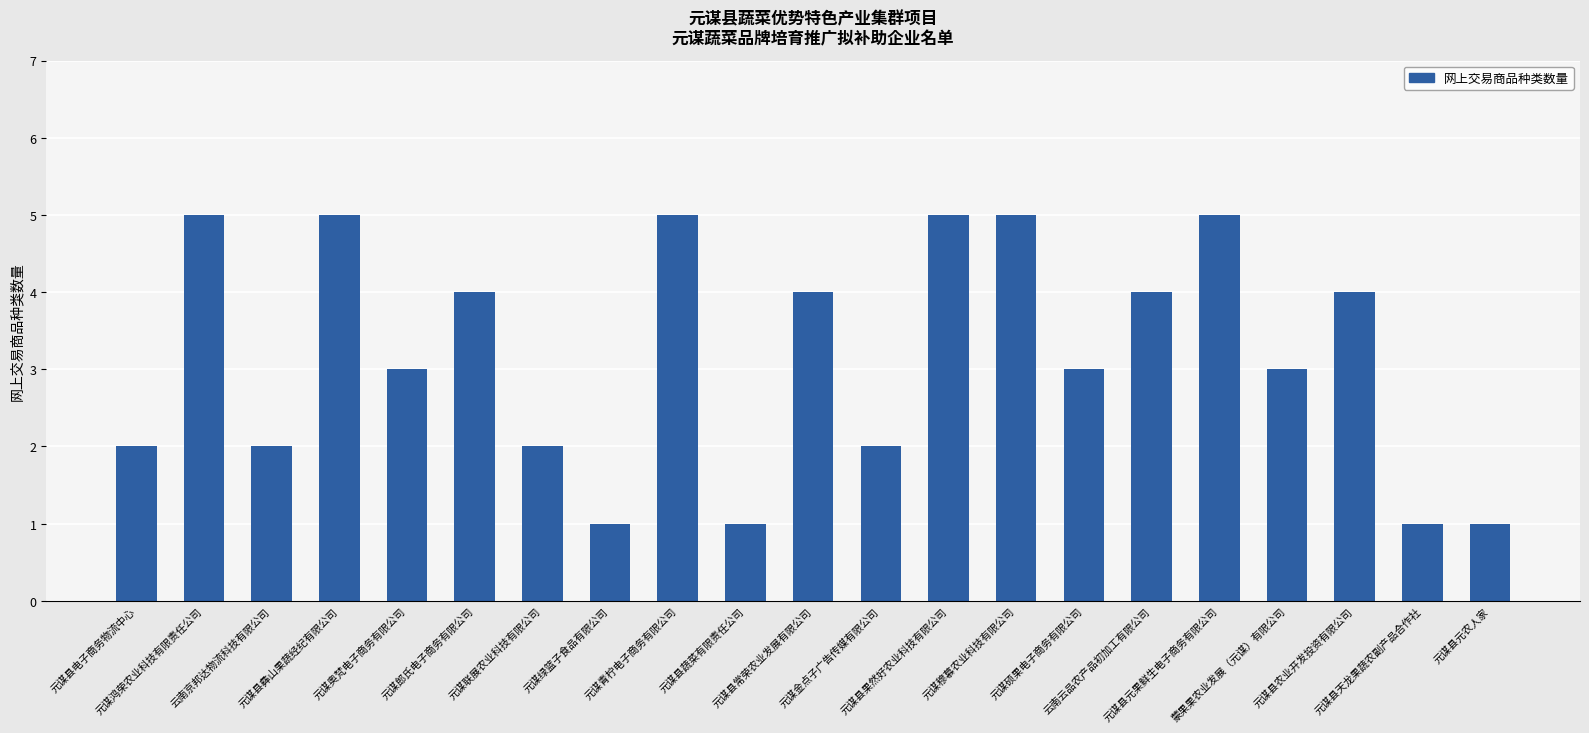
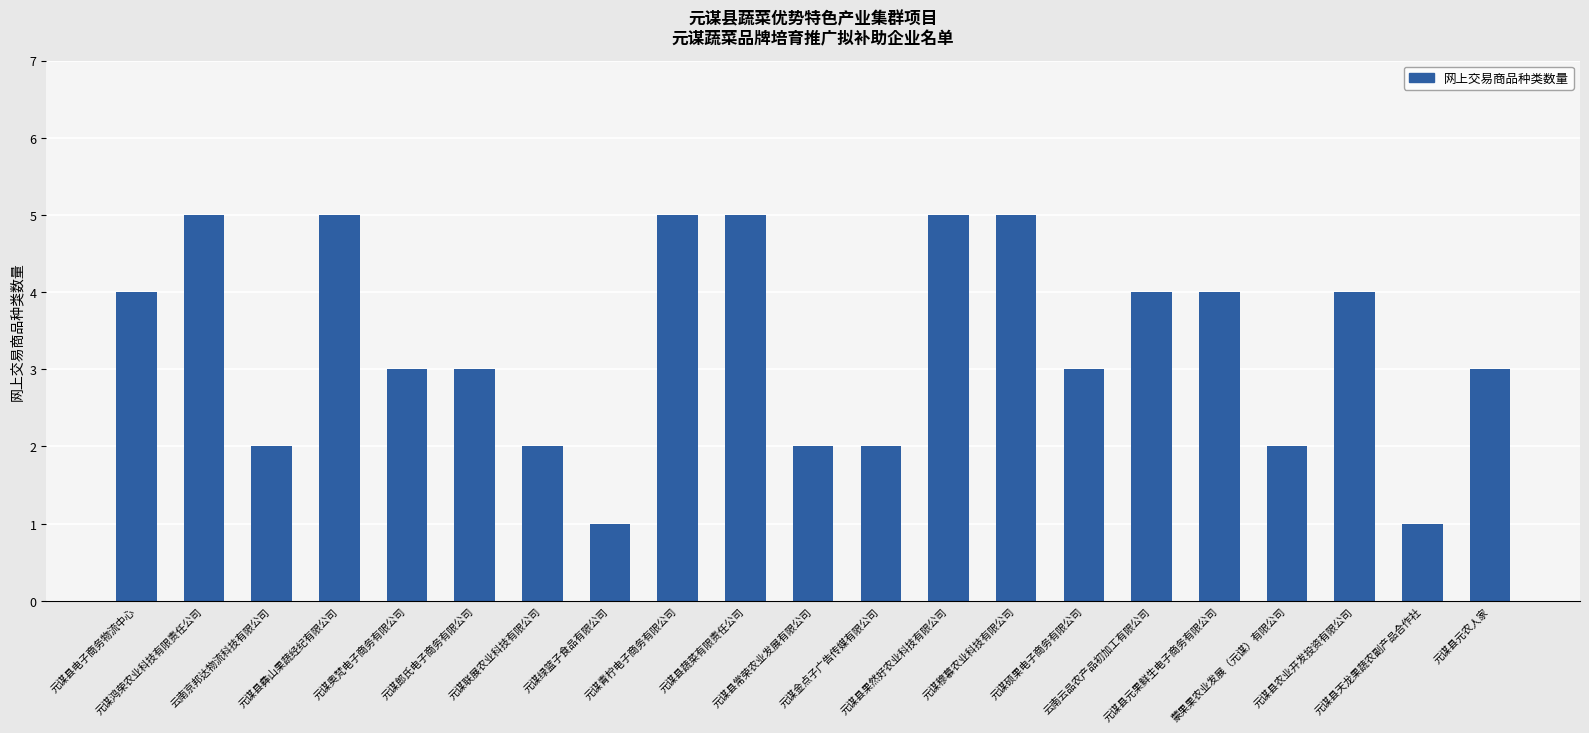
元谋县电子商务物流中心: 2 -> 4
元谋郎氏电子商务有限公司: 4 -> 3
元谋县蔬菜有限责任公司: 1 -> 5
元谋县常荣农业发展有限公司: 4 -> 2
元谋县元果鲜生电子商务有限公司: 5 -> 4
蒙果果农业发展（元谋）有限公司: 3 -> 2
元谋县元农人家: 1 -> 3
